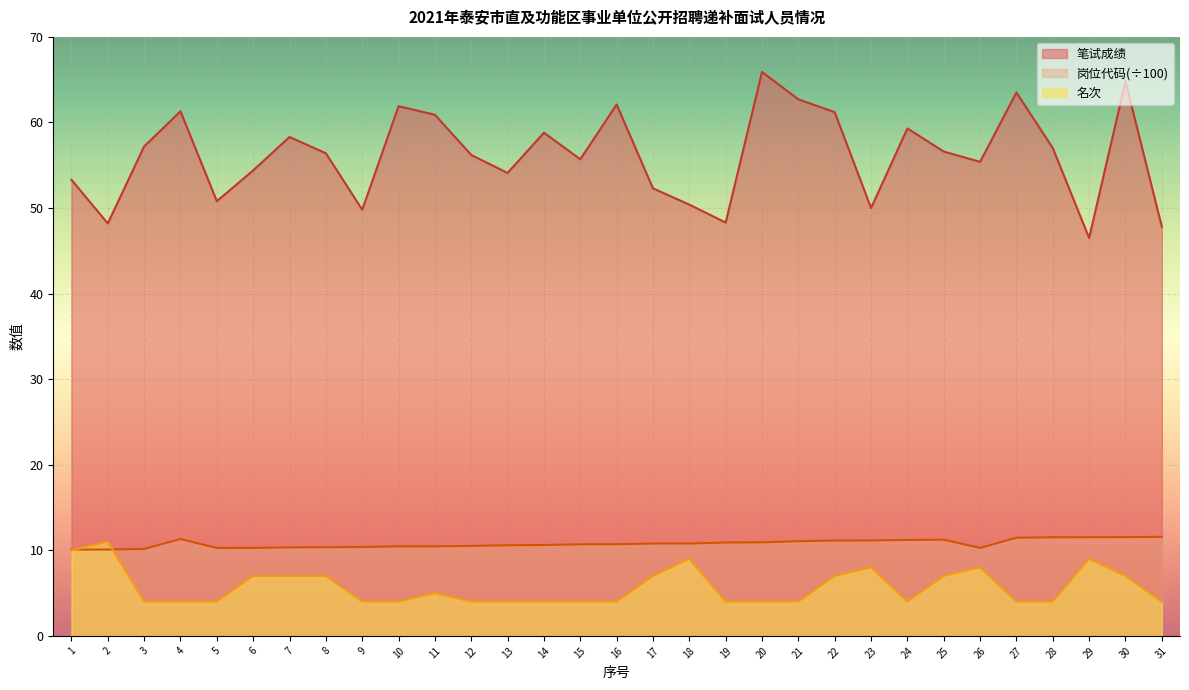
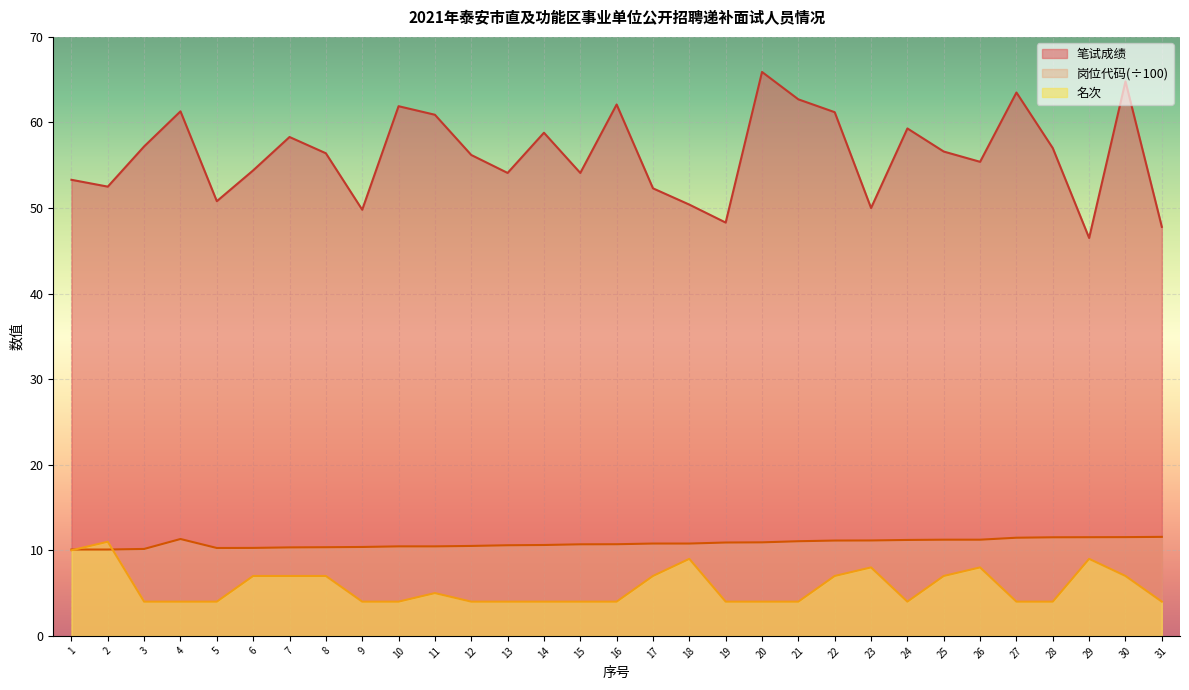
笔试成绩, 2: 48 -> 53
笔试成绩, 15: 56 -> 54
岗位代码(÷100), 26: 10 -> 11
